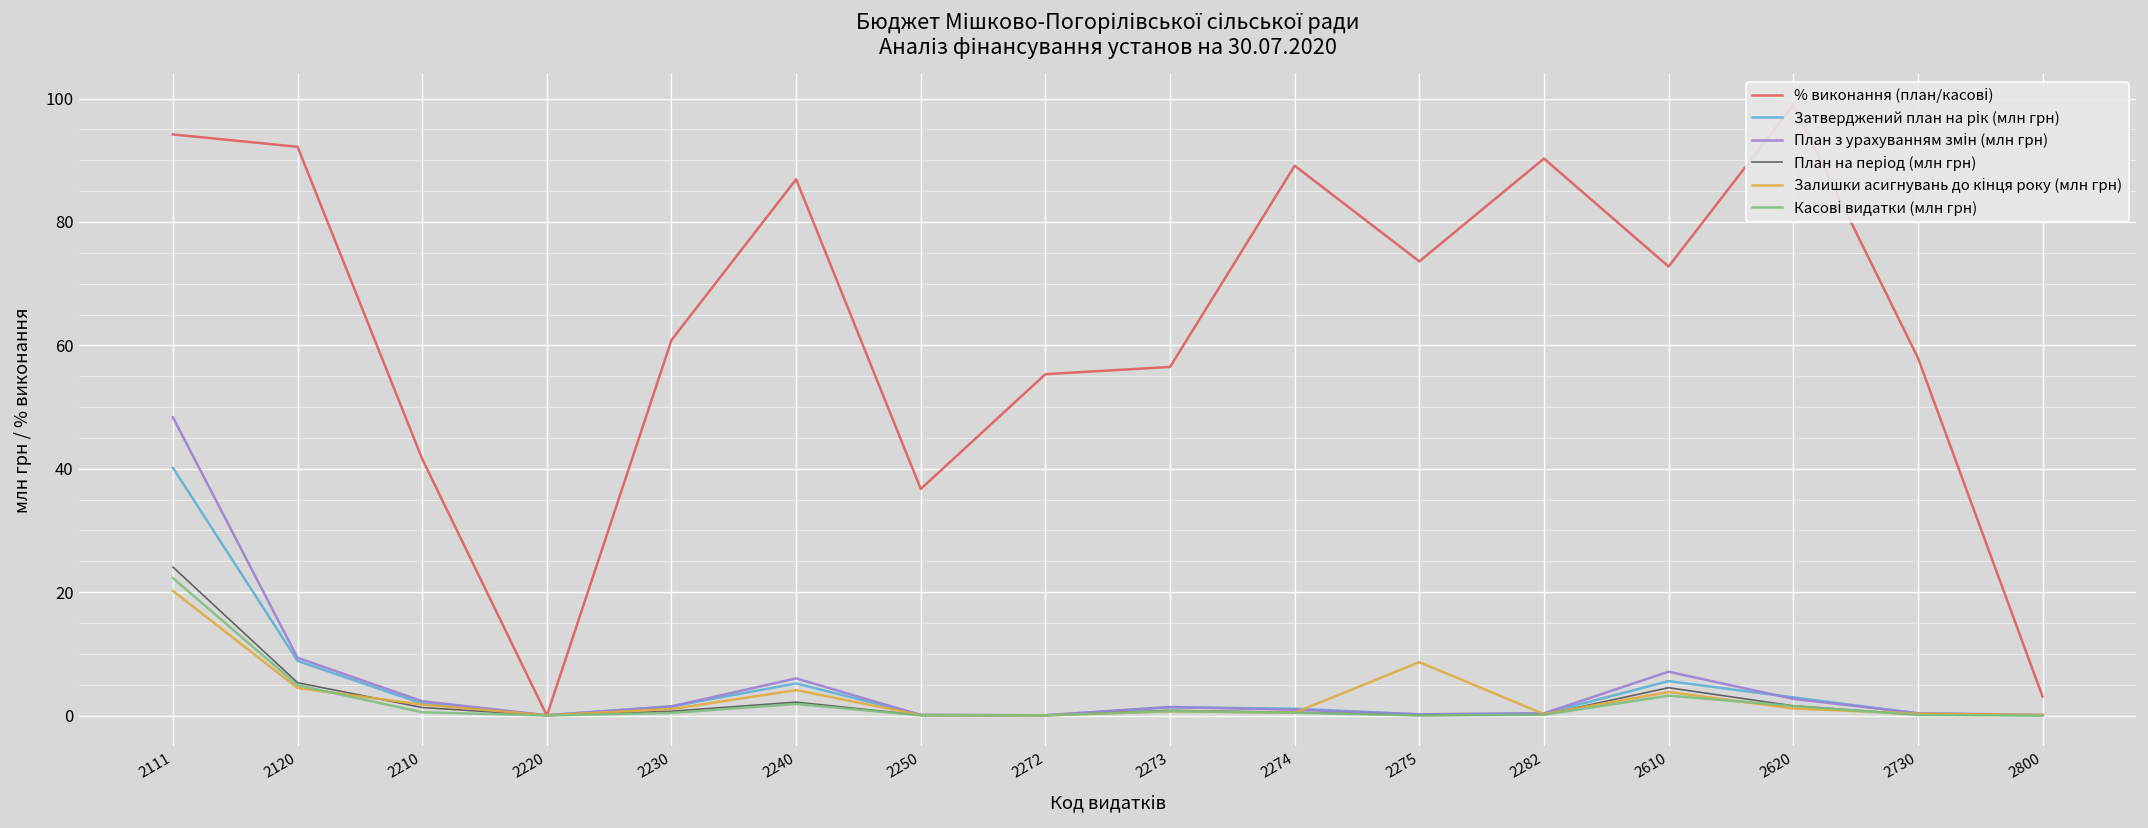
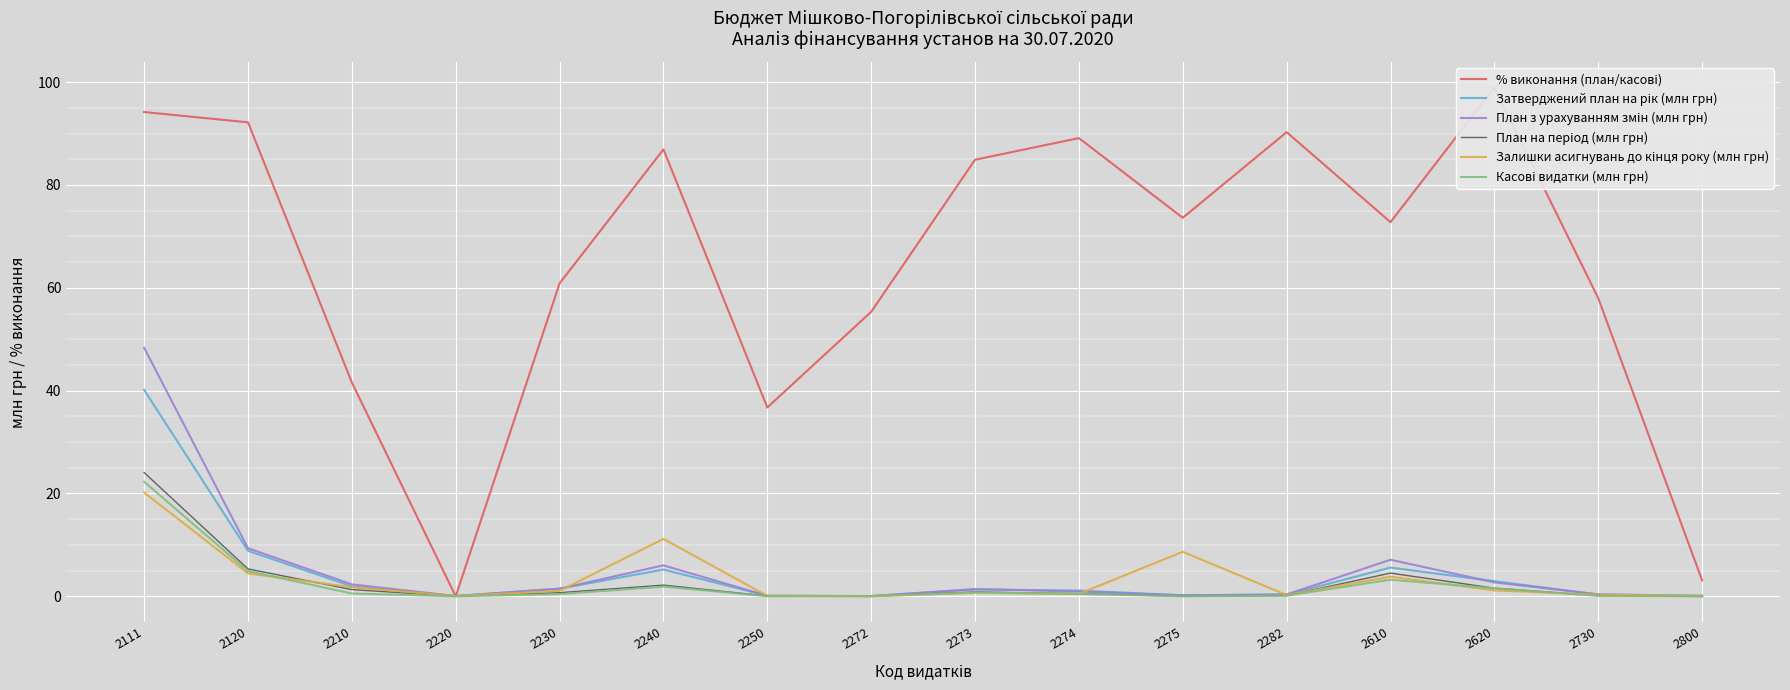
Залишки асигнувань до кінця року (млн грн), 2240: 4 -> 11
% виконання (план/касові), 2273: 57 -> 85
